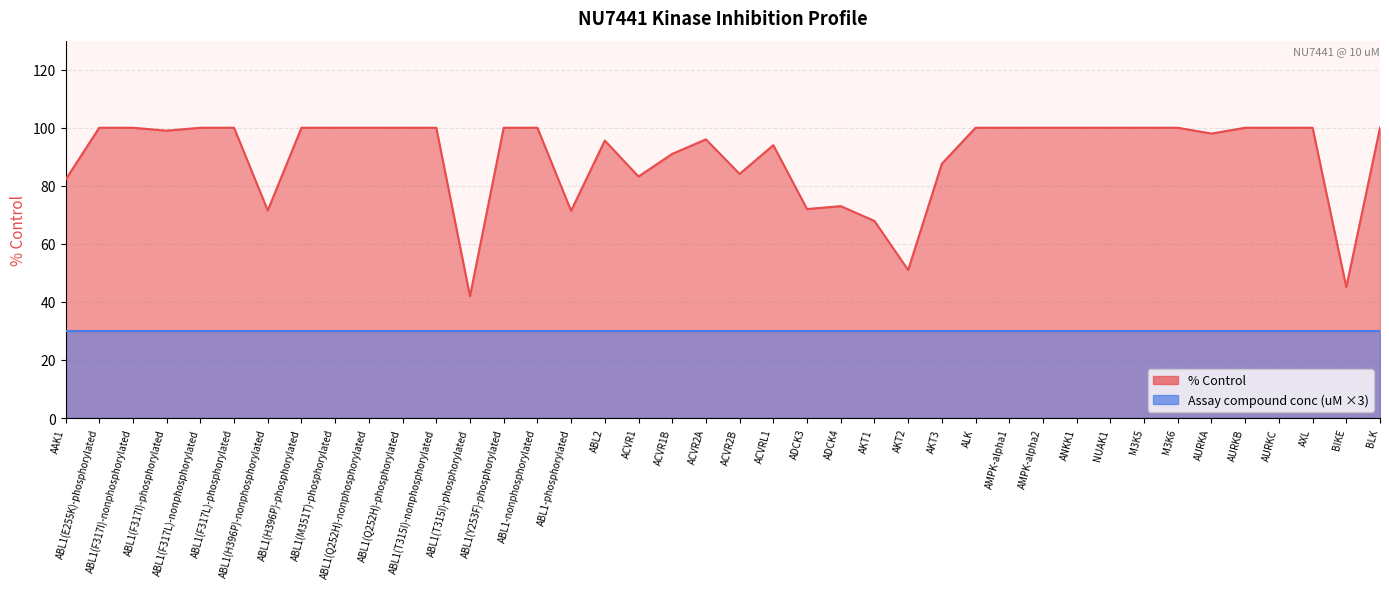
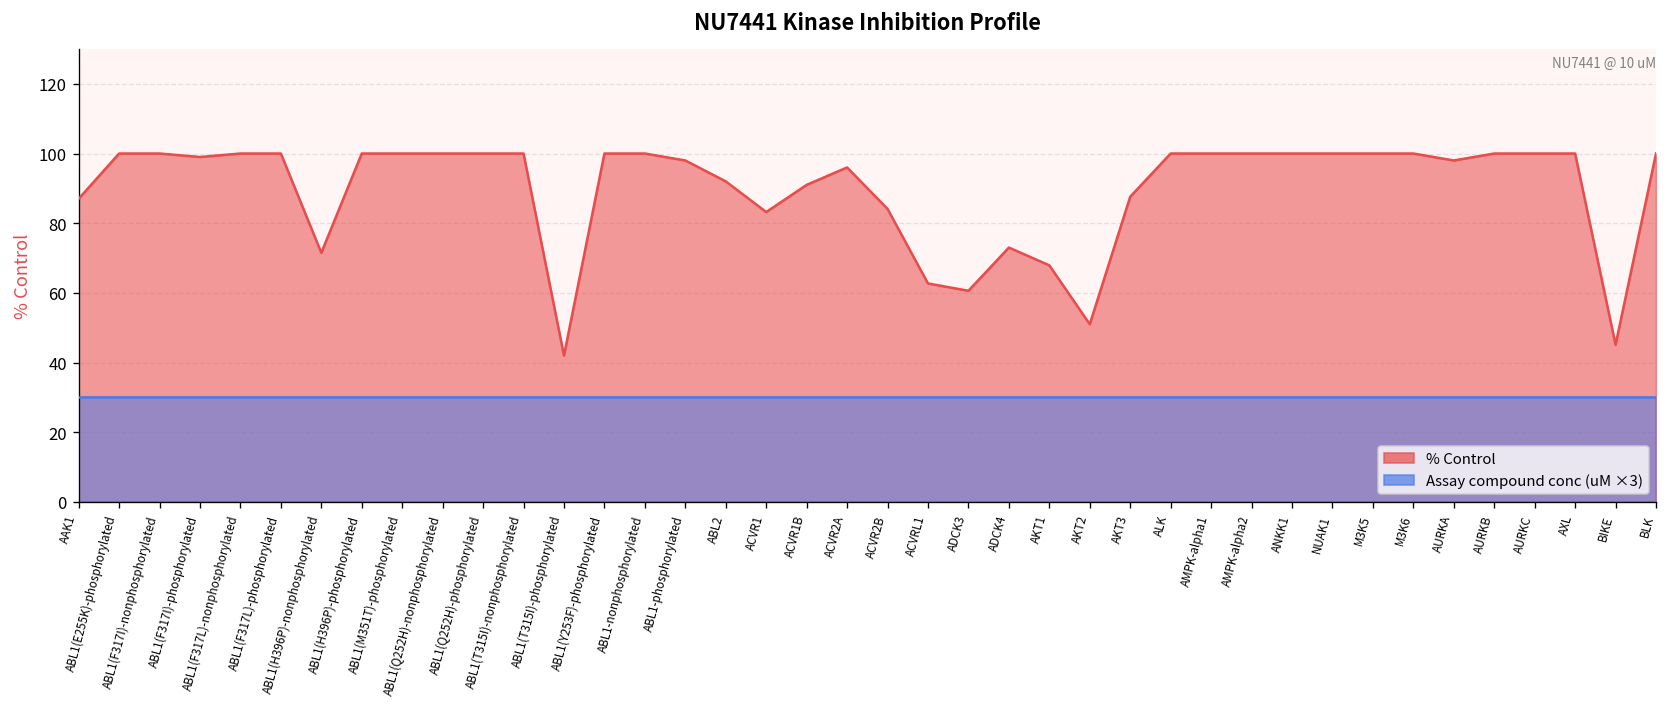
% Control, AAK1: 82 -> 87
% Control, ABL1-phosphorylated: 71 -> 98
% Control, ABL2: 96 -> 92
% Control, ACVRL1: 94 -> 63
% Control, ADCK3: 72 -> 61
